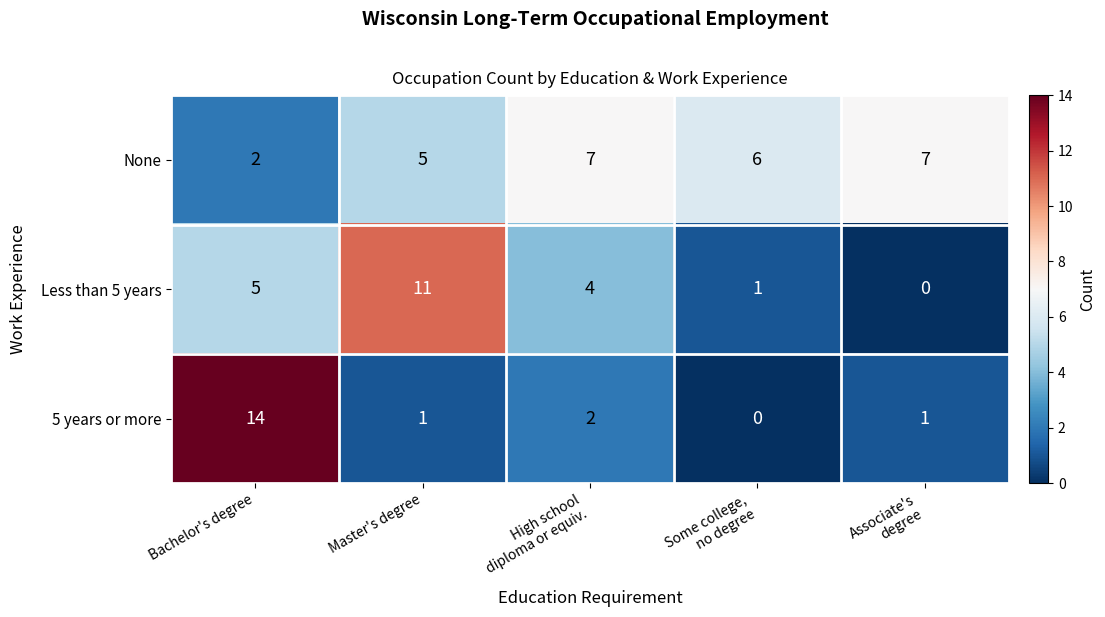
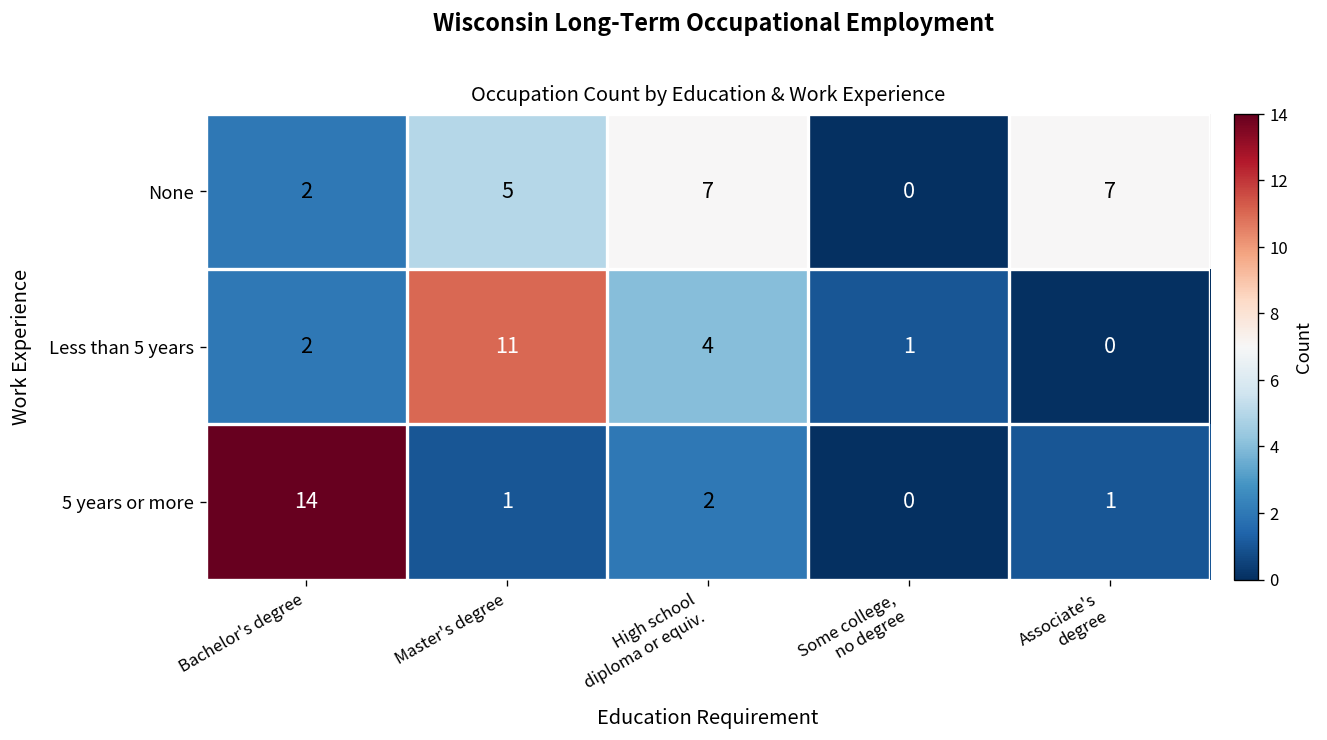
None, Some college, no degree: 6 -> 0
Less than 5 years, Bachelor's degree: 5 -> 2
